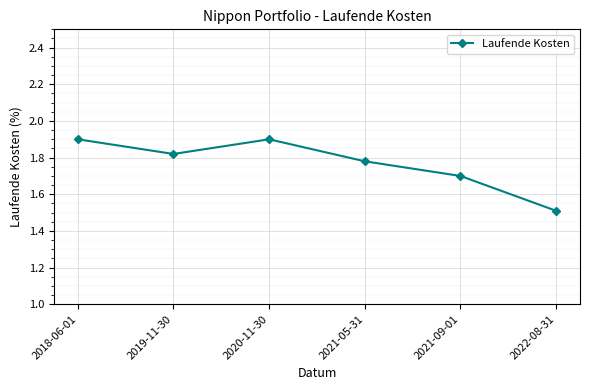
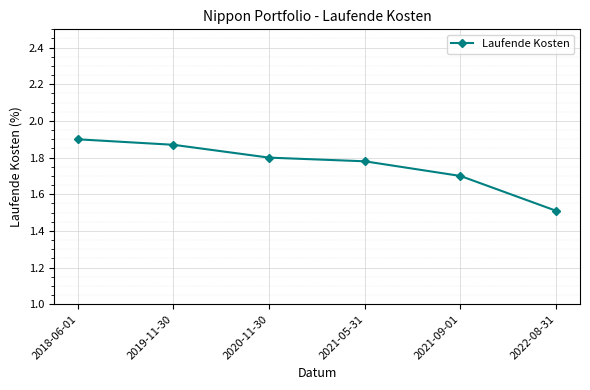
2019-11-30: 1.82 -> 1.87
2020-11-30: 1.9 -> 1.8
